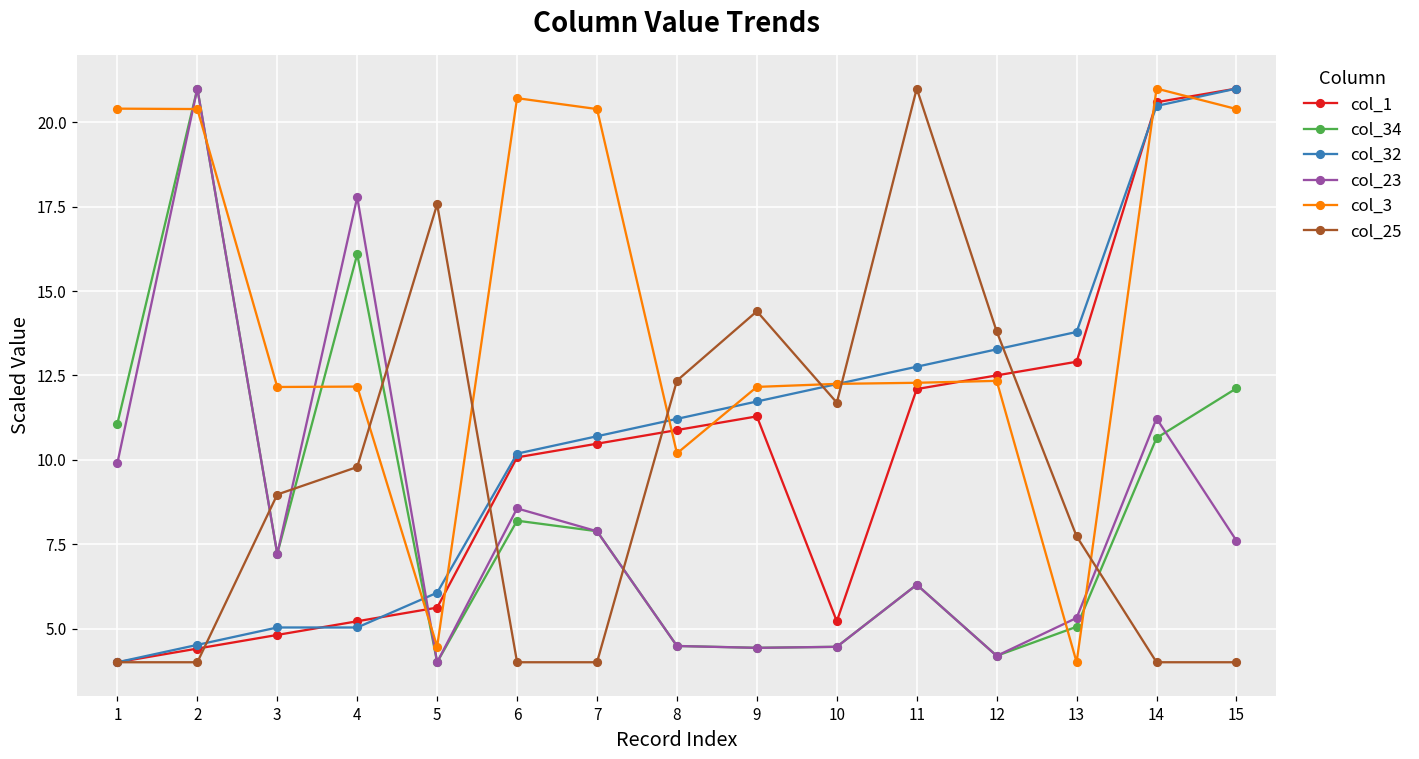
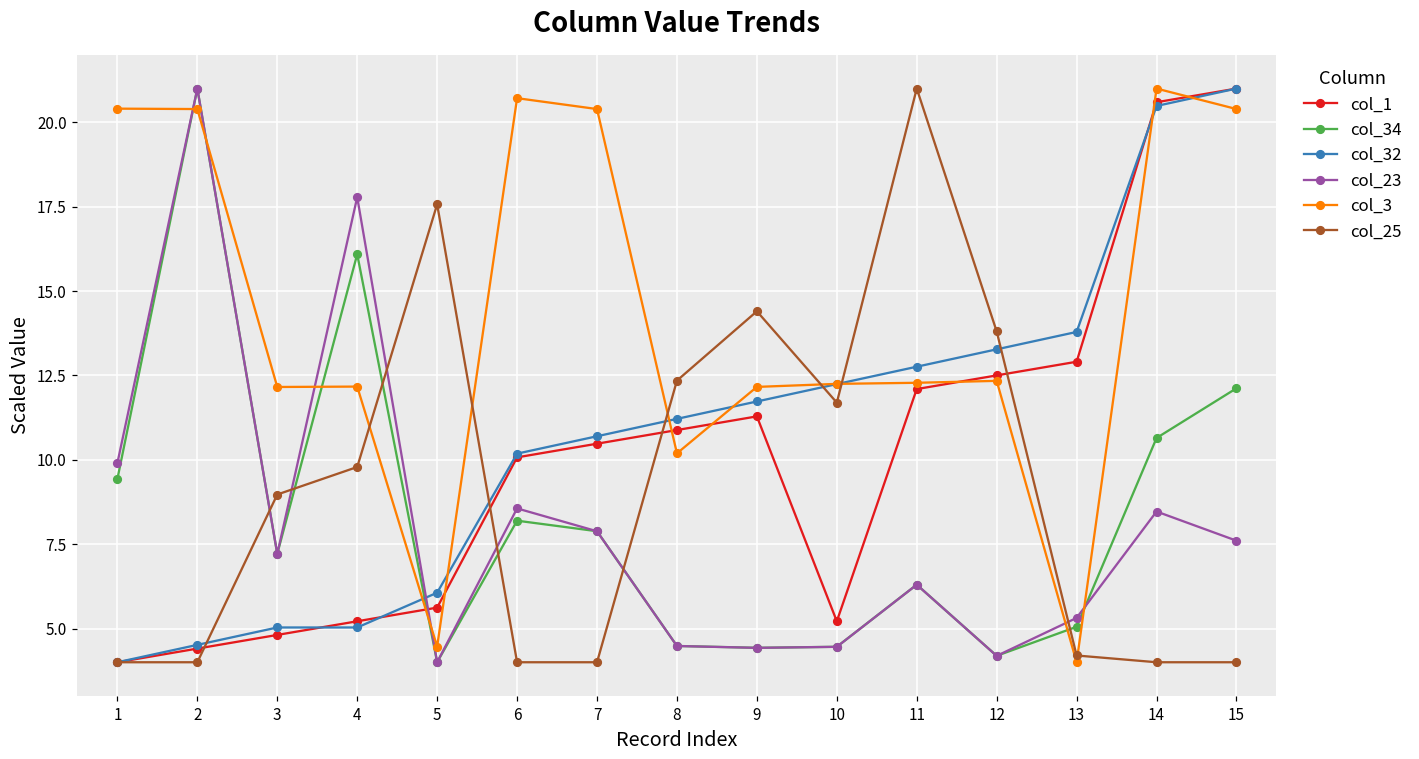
col_34, 1: 11.1 -> 9.4
col_25, 13: 7.7 -> 4.2
col_23, 14: 11.2 -> 8.5
